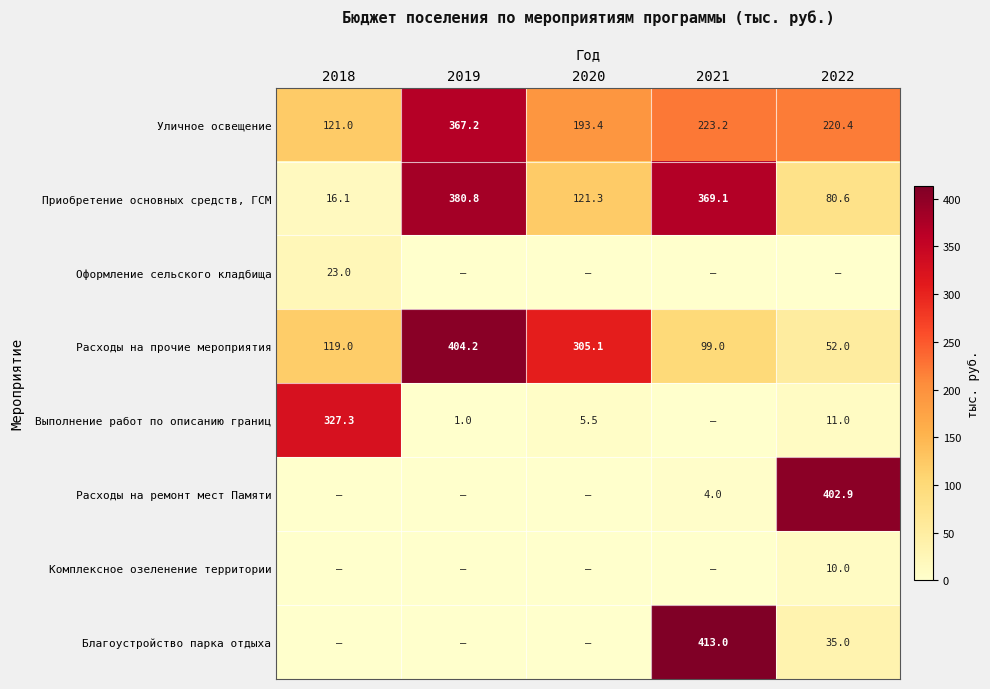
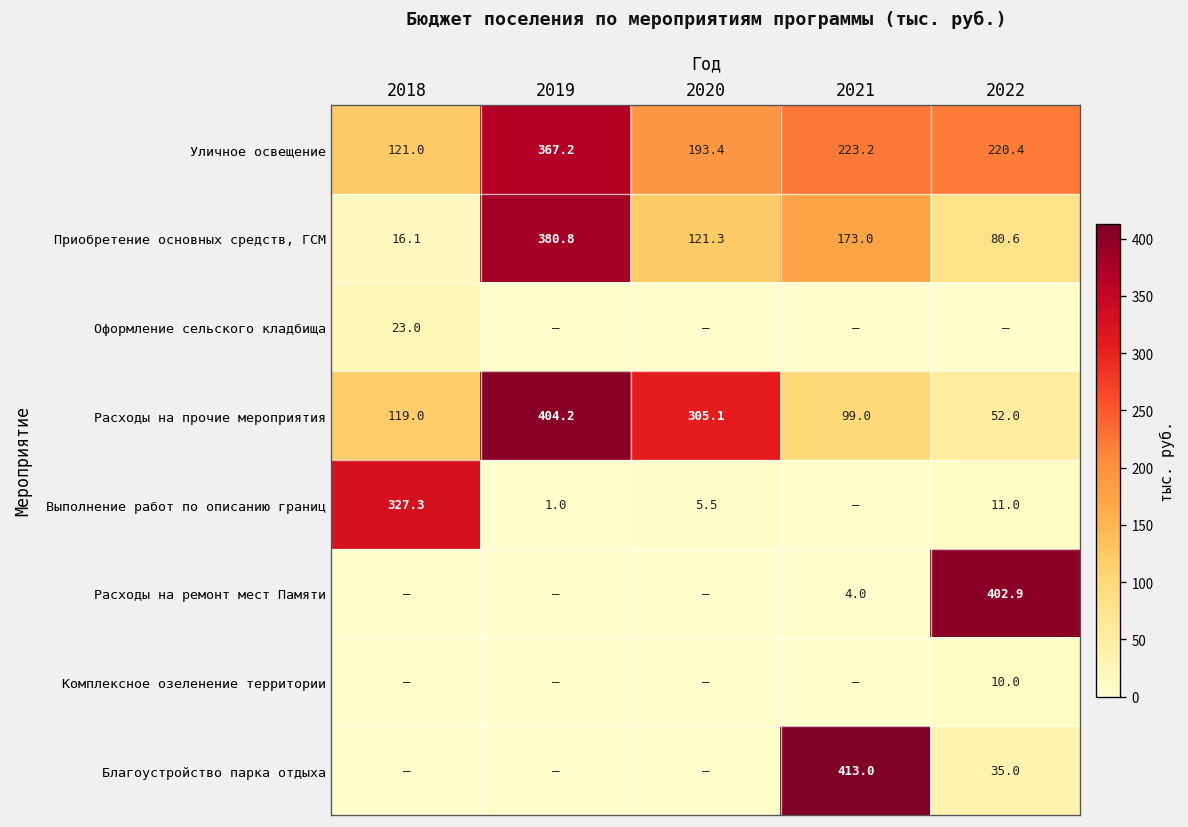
Приобретение основных средств, ГСМ, 2021: 369.1 -> 173.0
